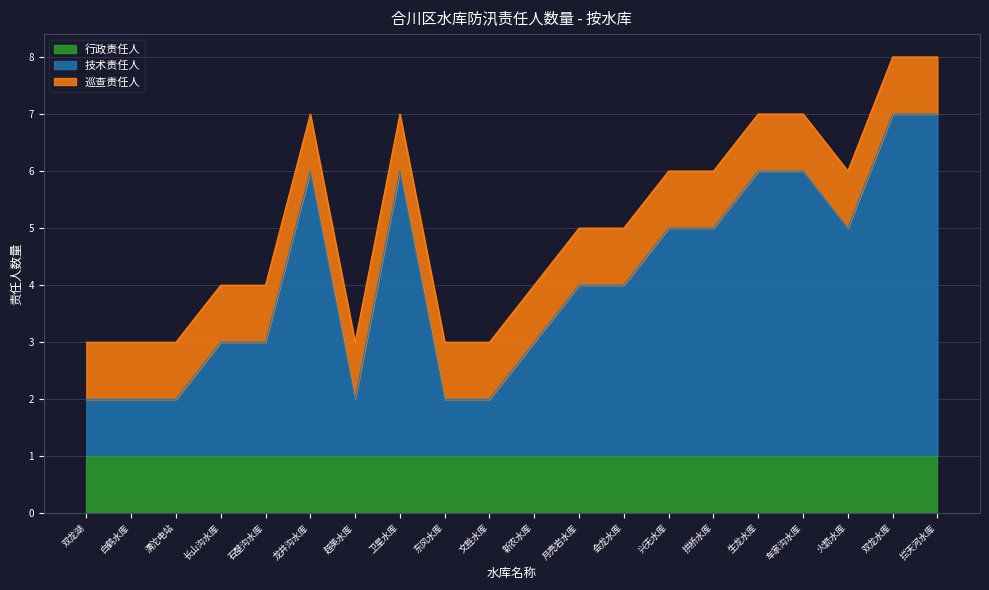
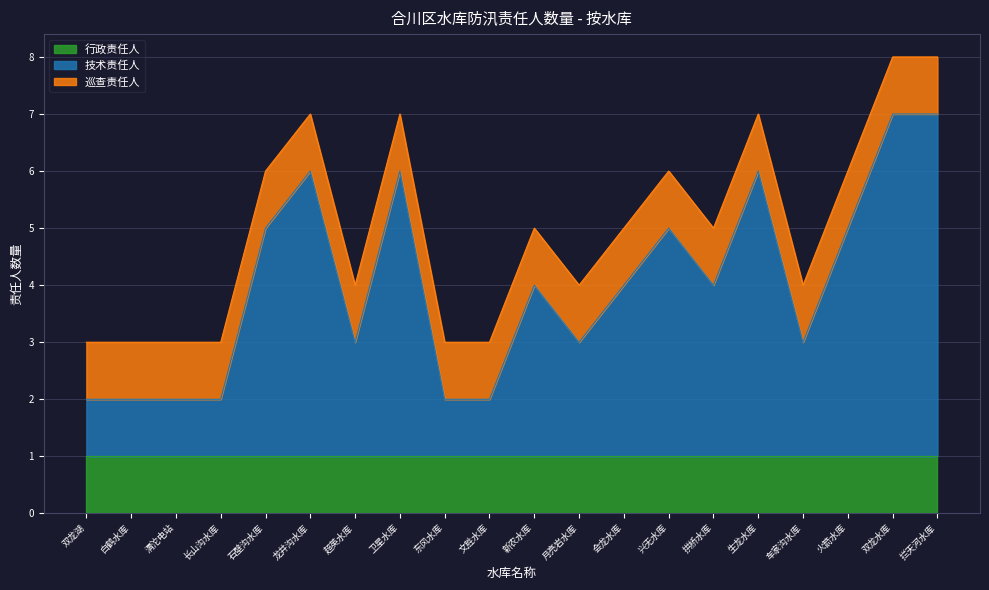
技术责任人, 长山沟水库: 3.0 -> 2.0
技术责任人, 石壁沟水库: 3.0 -> 5.0
技术责任人, 超英水库: 2.0 -> 3.0
技术责任人, 新农水库: 3.0 -> 4.0
技术责任人, 月亮岩水库: 4.0 -> 3.0
技术责任人, 拱桥水库: 5.0 -> 4.0
技术责任人, 车家沟水库: 6.0 -> 3.0
